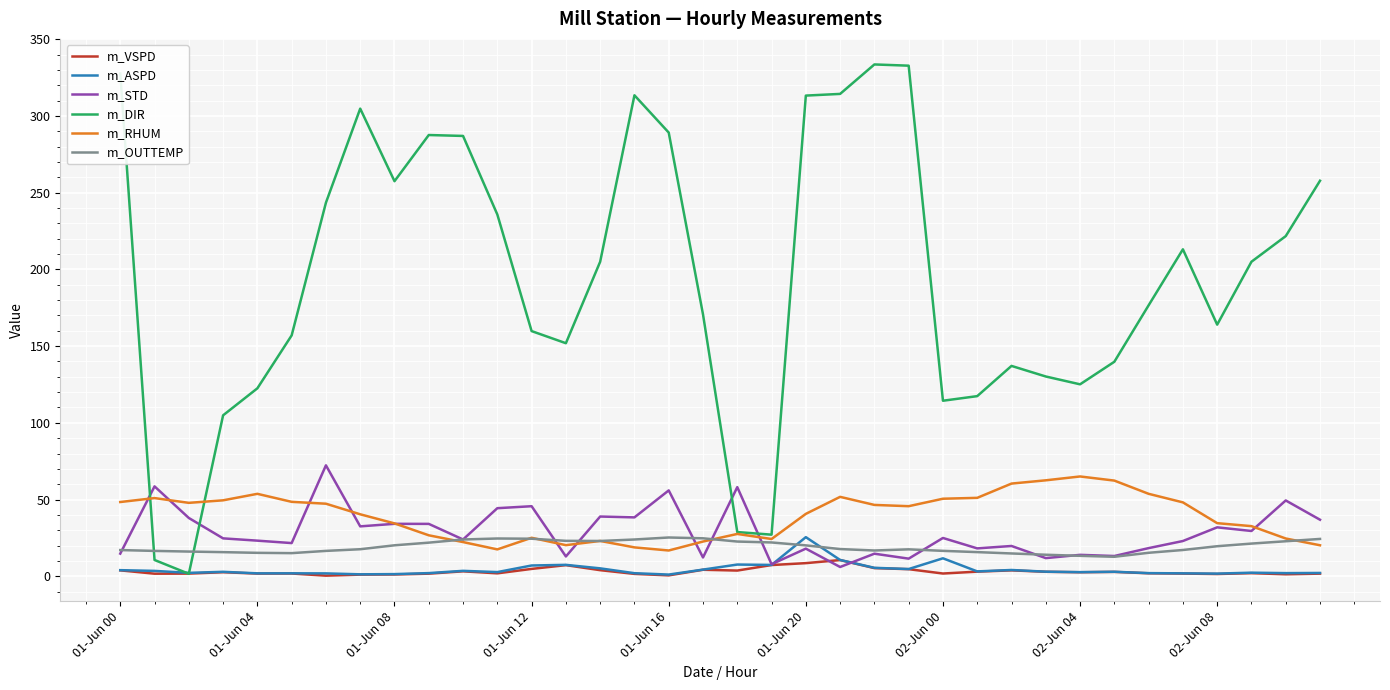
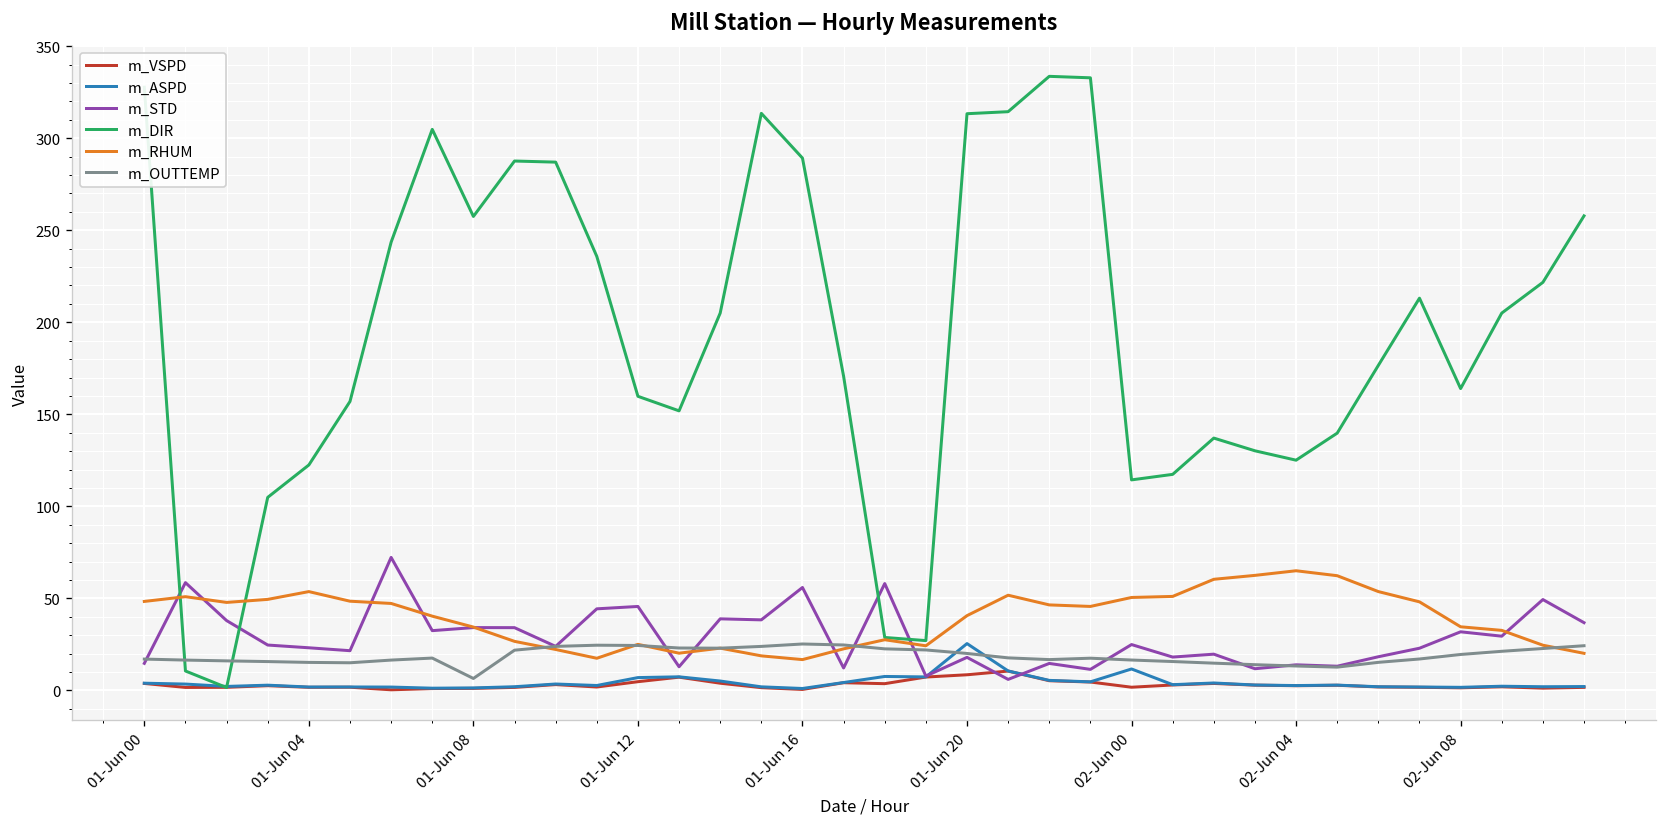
m_OUTTEMP, 01-Jun 08: 20 -> 7
